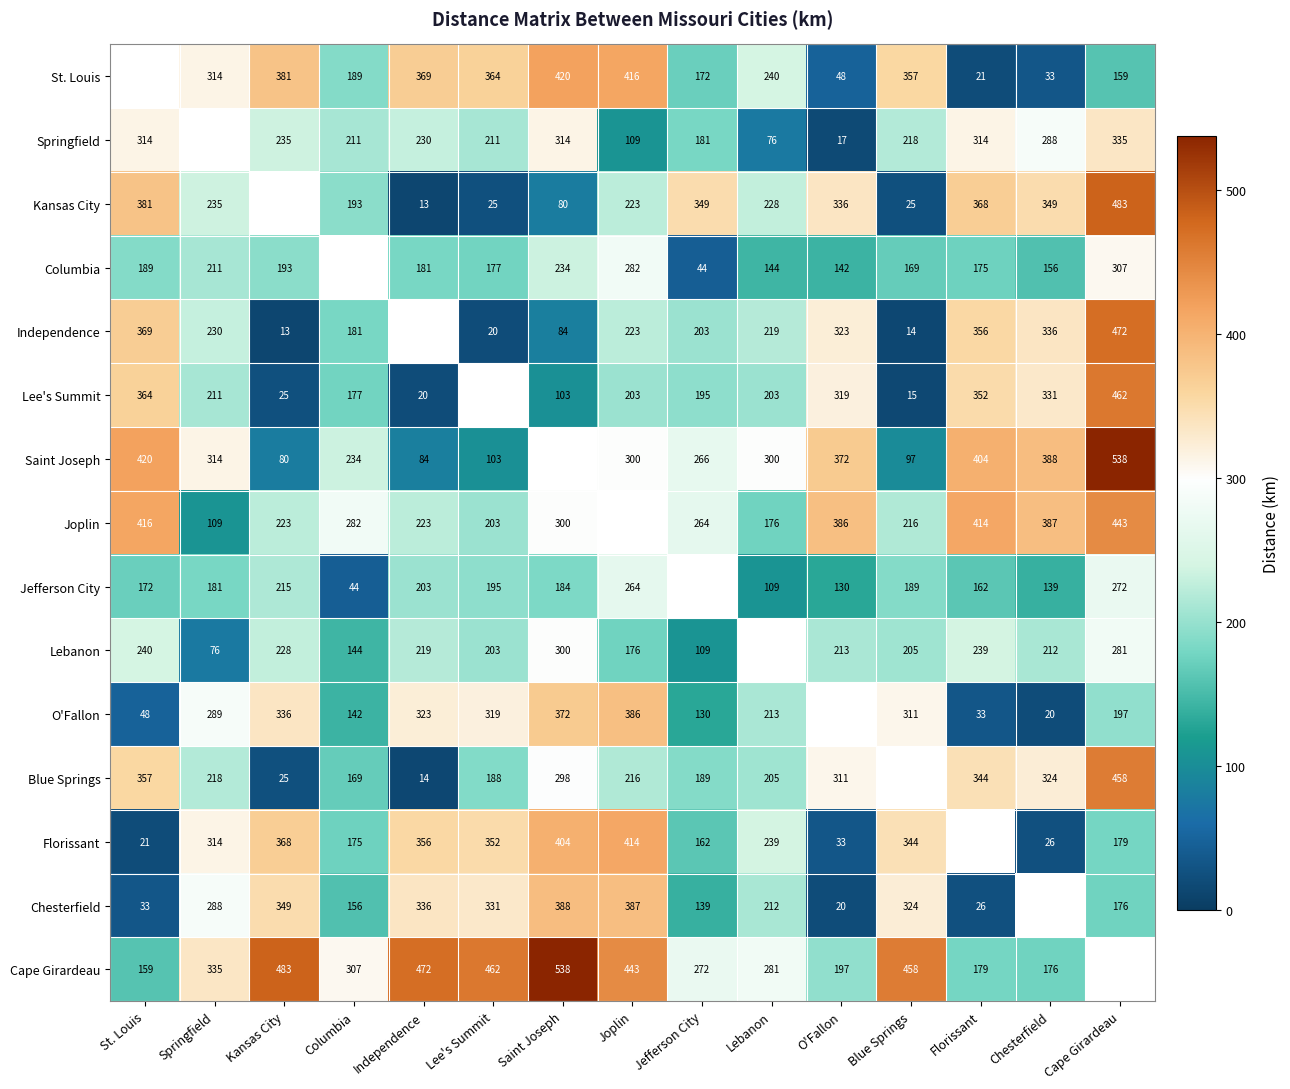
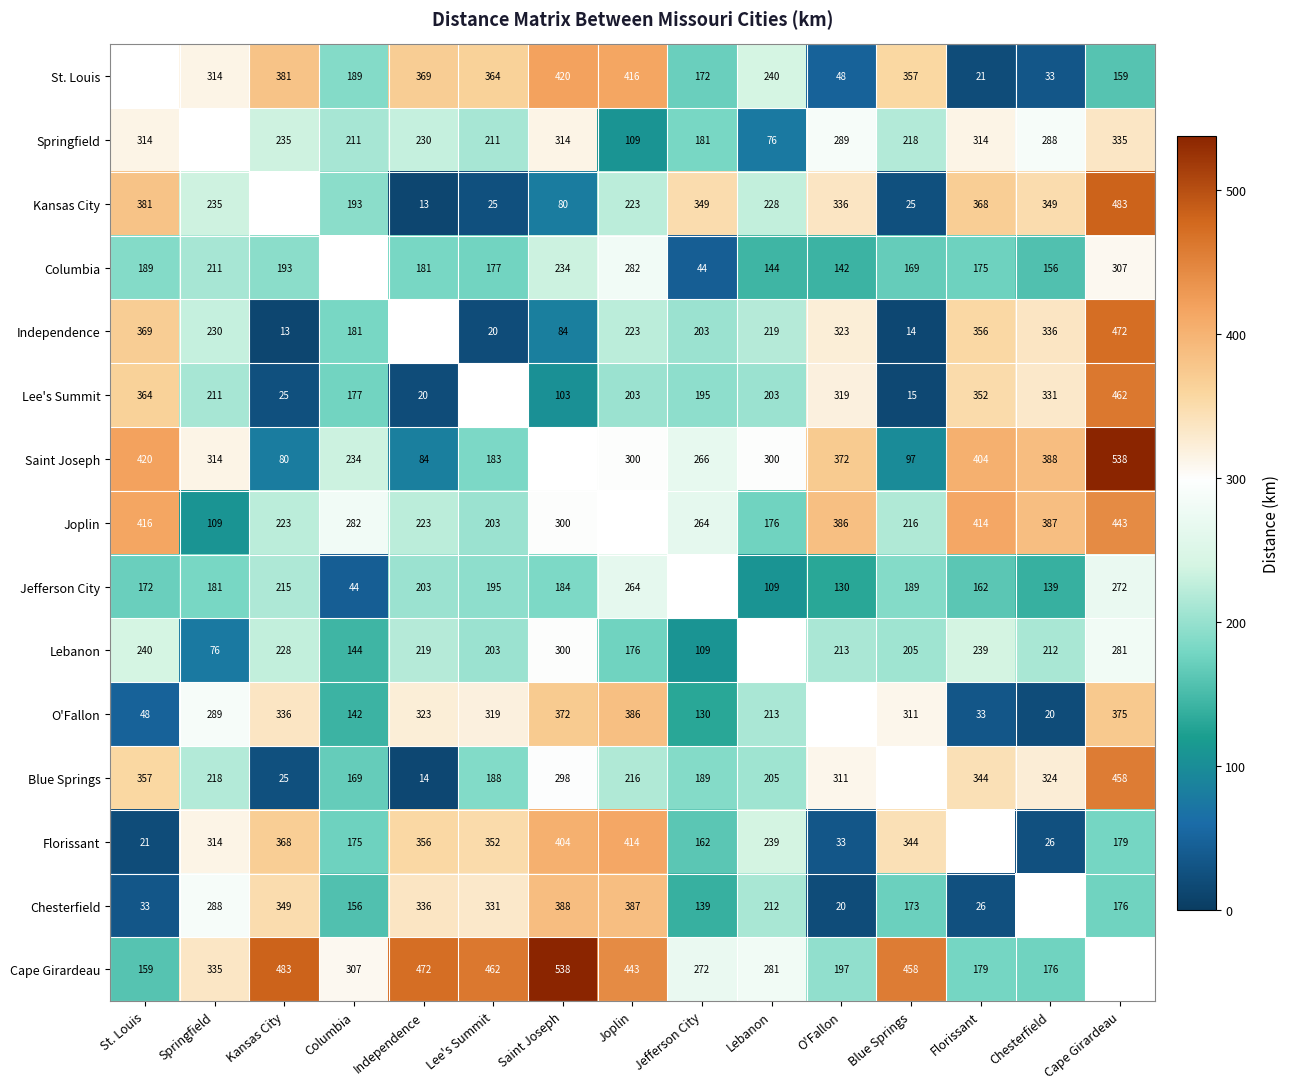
Springfield, O'Fallon: 17 -> 289
Saint Joseph, Lee's Summit: 103 -> 183
O'Fallon, Cape Girardeau: 197 -> 375
Chesterfield, Blue Springs: 324 -> 173
